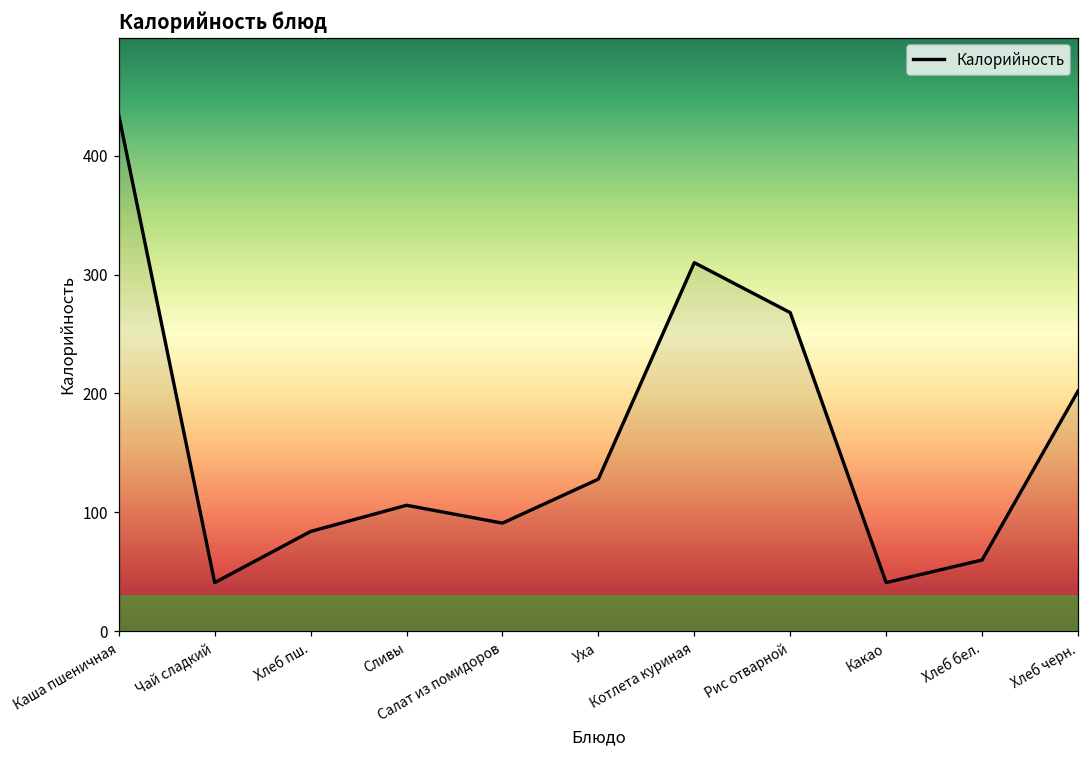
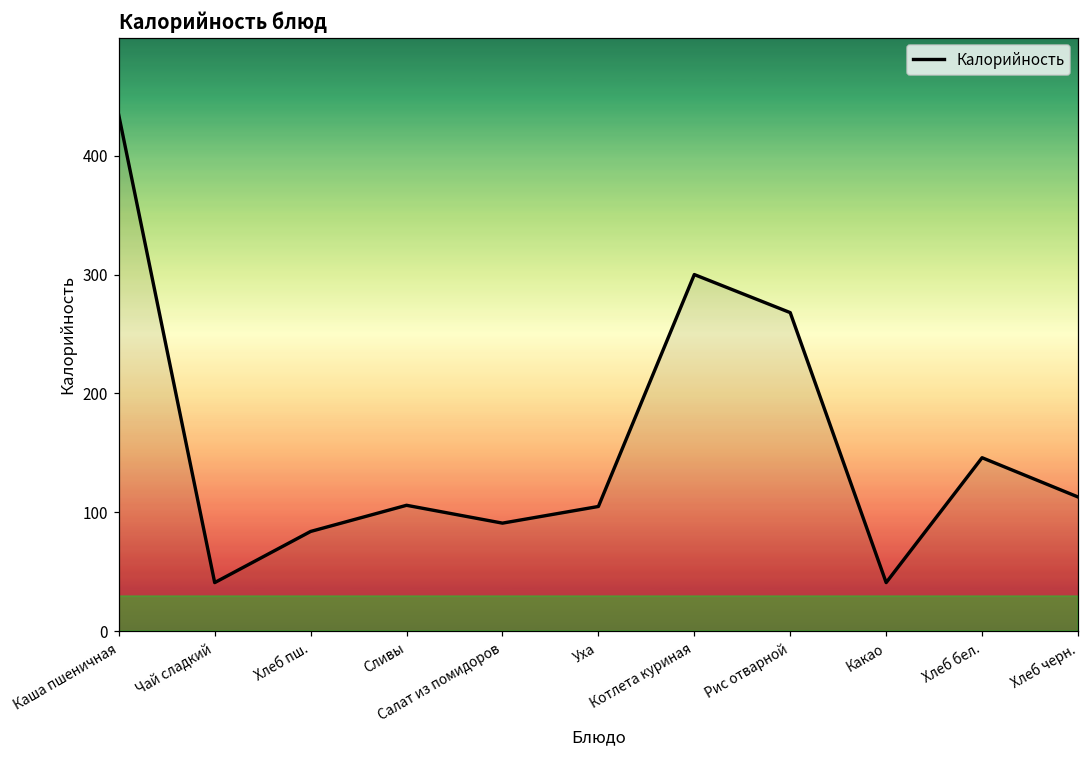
Уха: 128 -> 105
Котлета куриная: 310 -> 300
Хлеб бел.: 60 -> 146
Хлеб черн.: 202 -> 113
